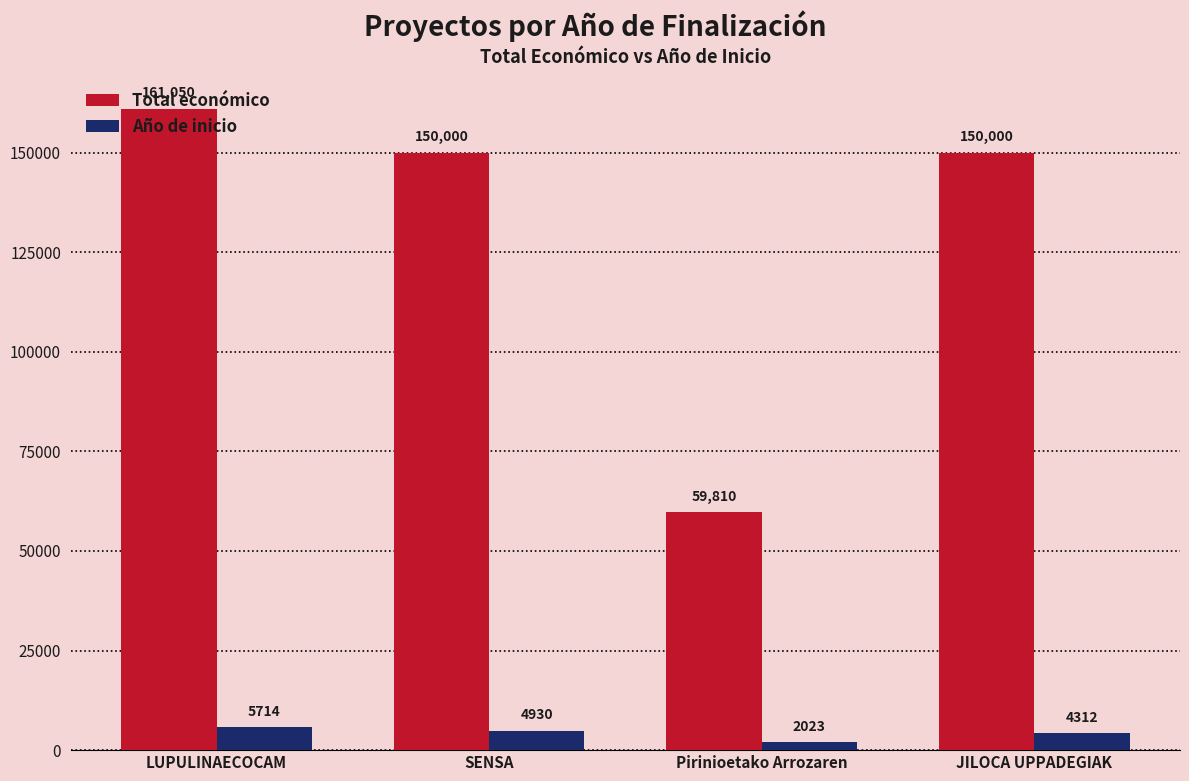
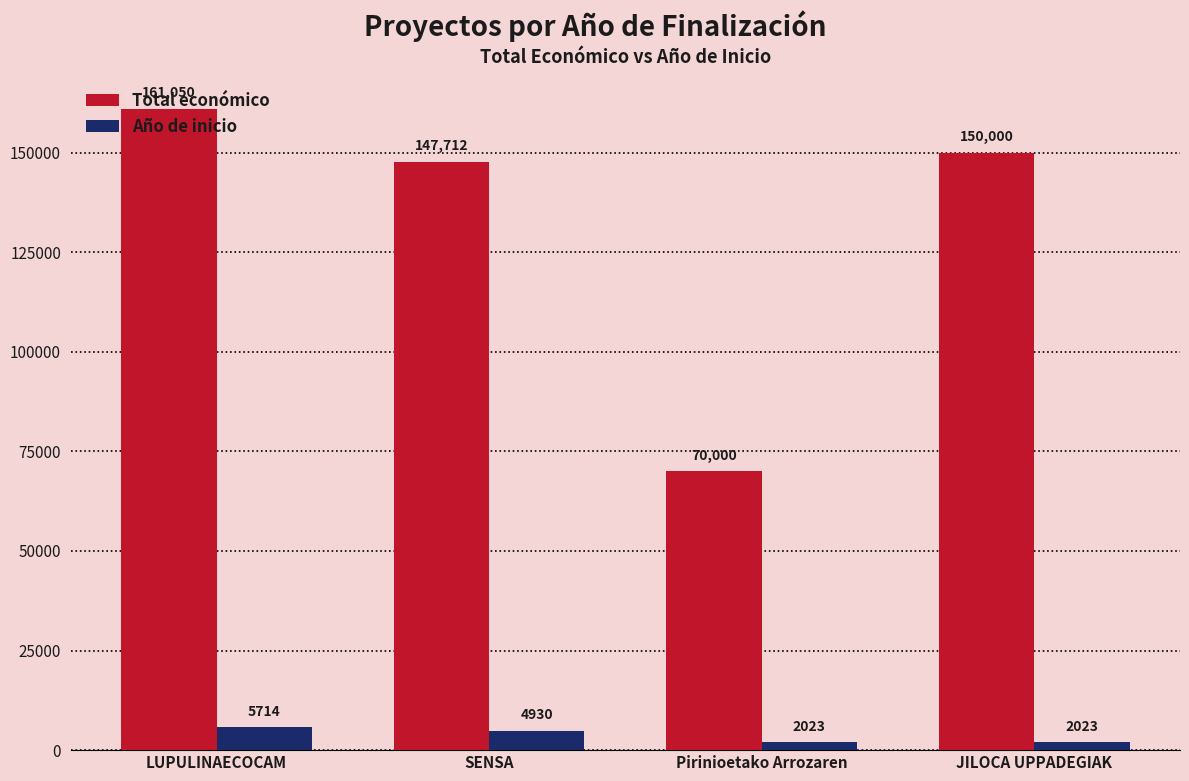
Total económico, SENSA: 150,000 -> 147,712
Total económico, Pirinioetako Arrozaren: 59,810 -> 70,000
Año de inicio, JILOCA UPPADEGIAK: 4312 -> 2023
